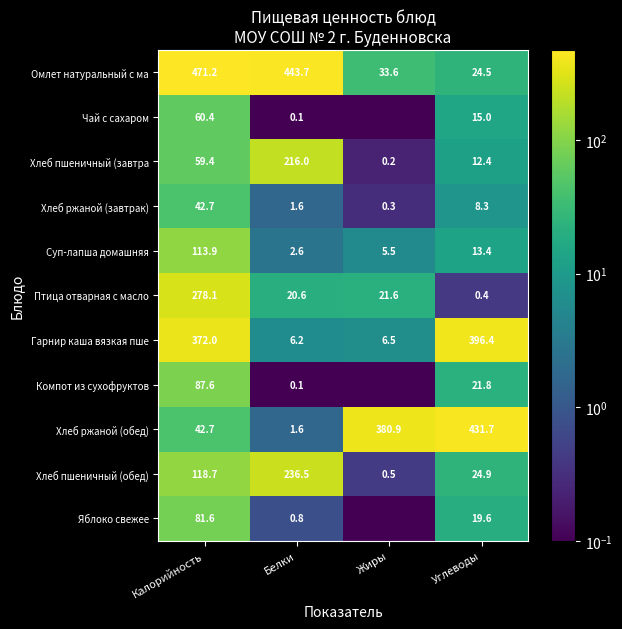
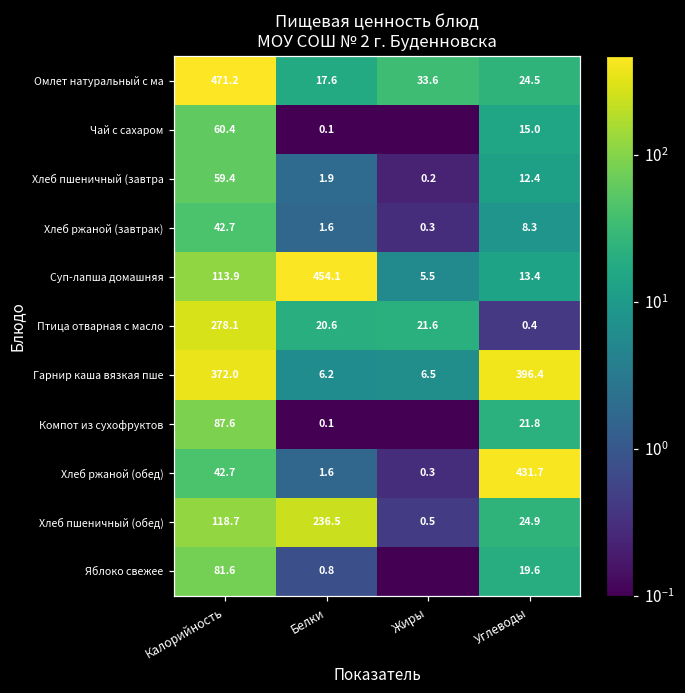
Омлет натуральный с ма, Белки: 443.7 -> 17.6
Хлеб пшеничный (завтра, Белки: 216.0 -> 1.9
Суп-лапша домашняя, Белки: 2.6 -> 454.1
Хлеб ржаной (обед), Жиры: 380.9 -> 0.3
